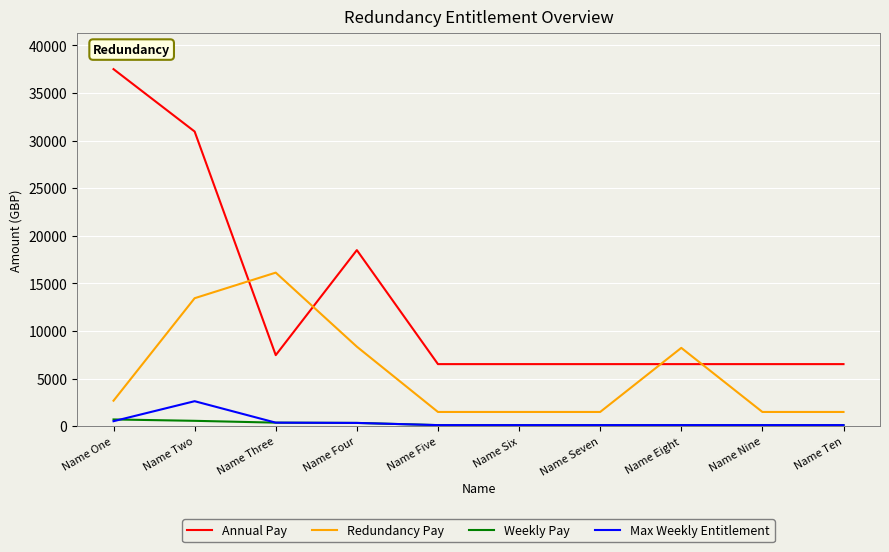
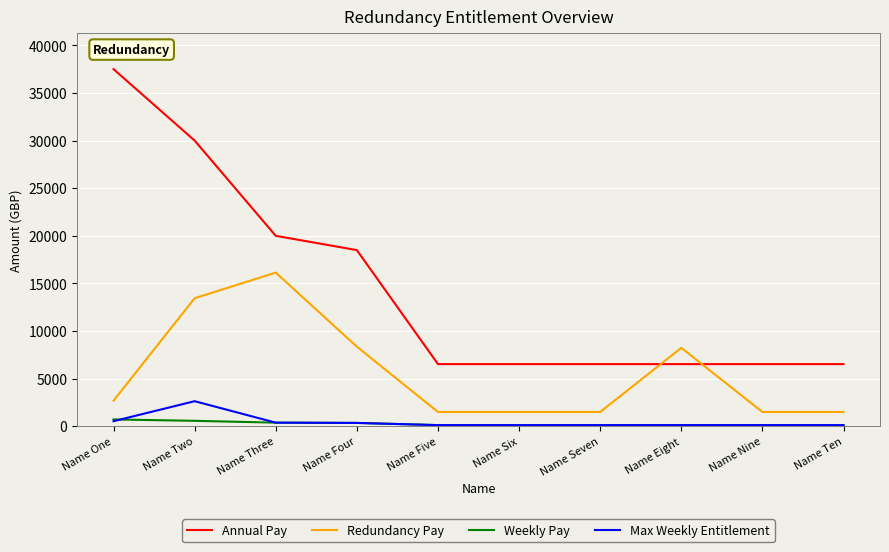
Annual Pay, Name Two: 31000 -> 30000
Annual Pay, Name Three: 7000 -> 20000
